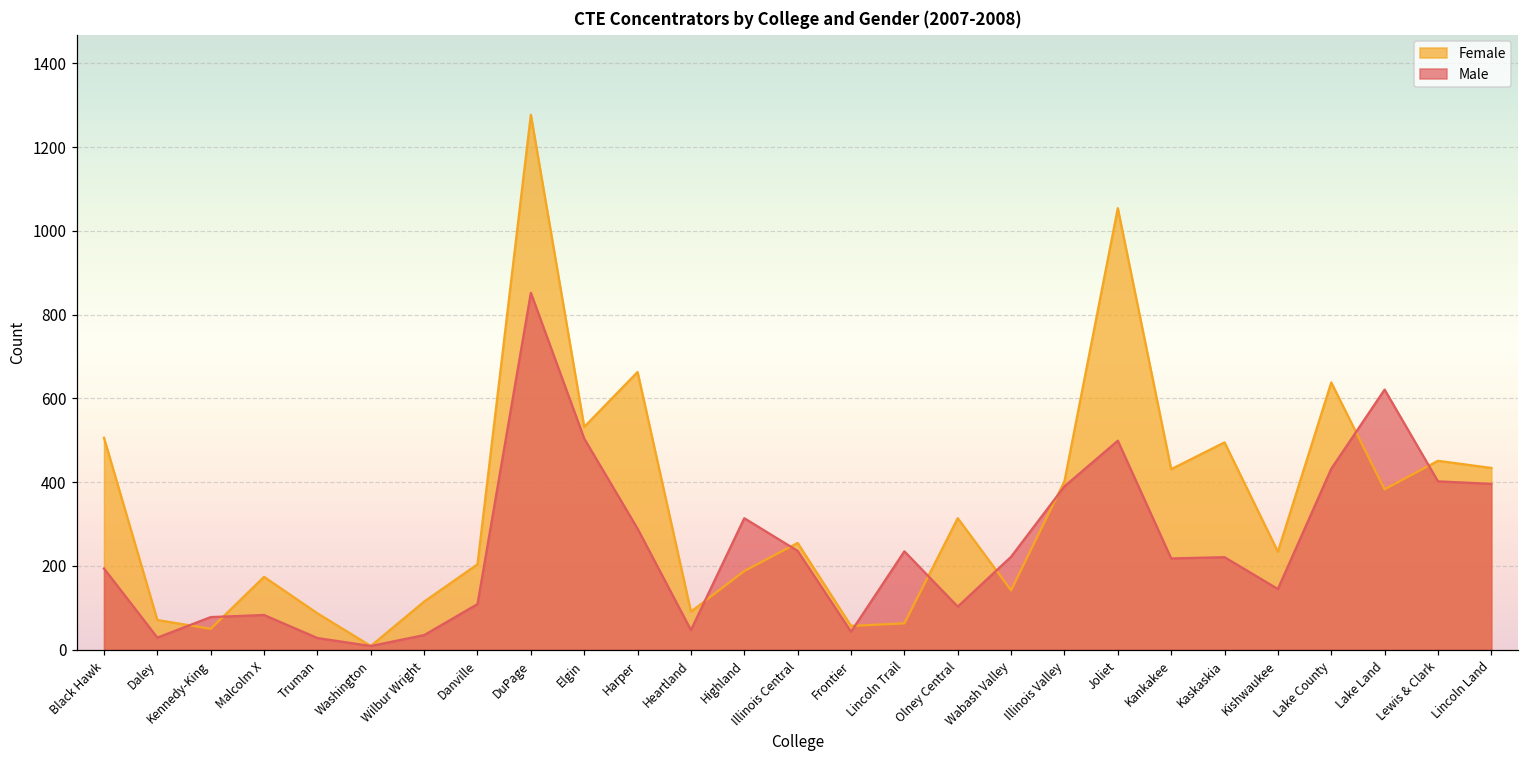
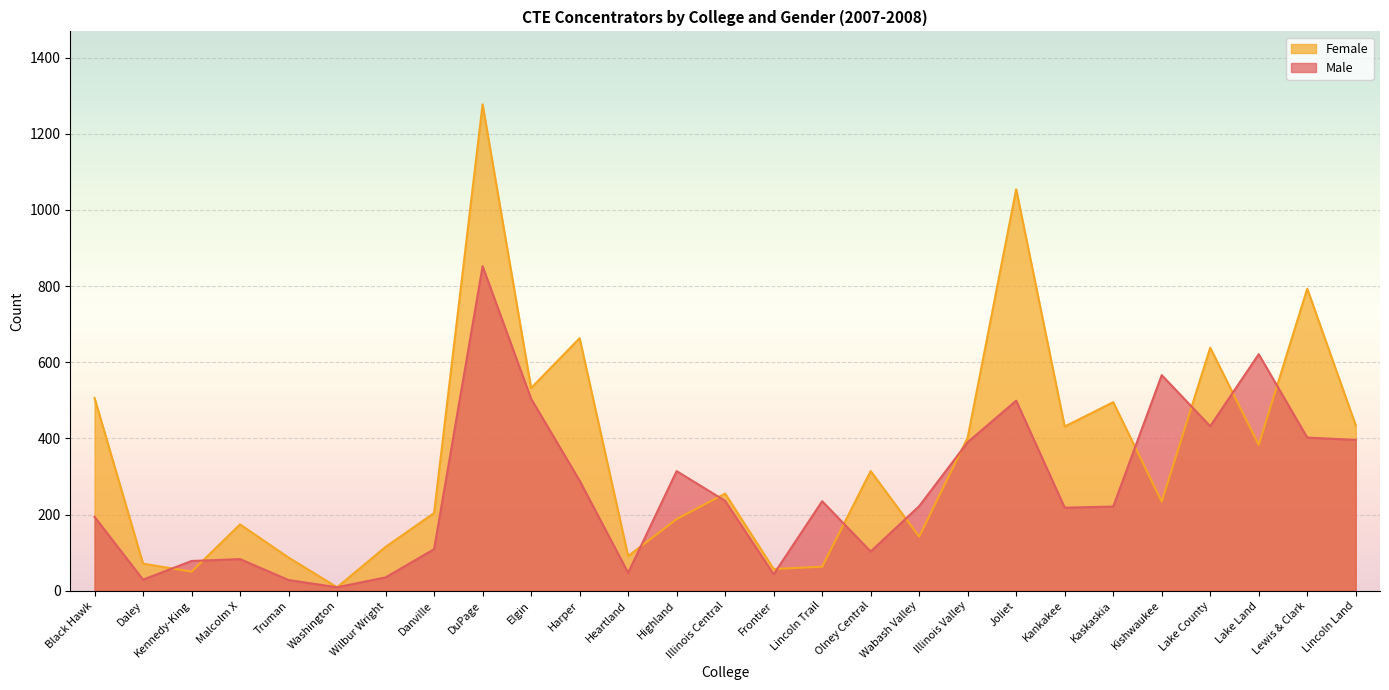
Male, Kishwaukee: 150 -> 570
Female, Lewis & Clark: 450 -> 790
